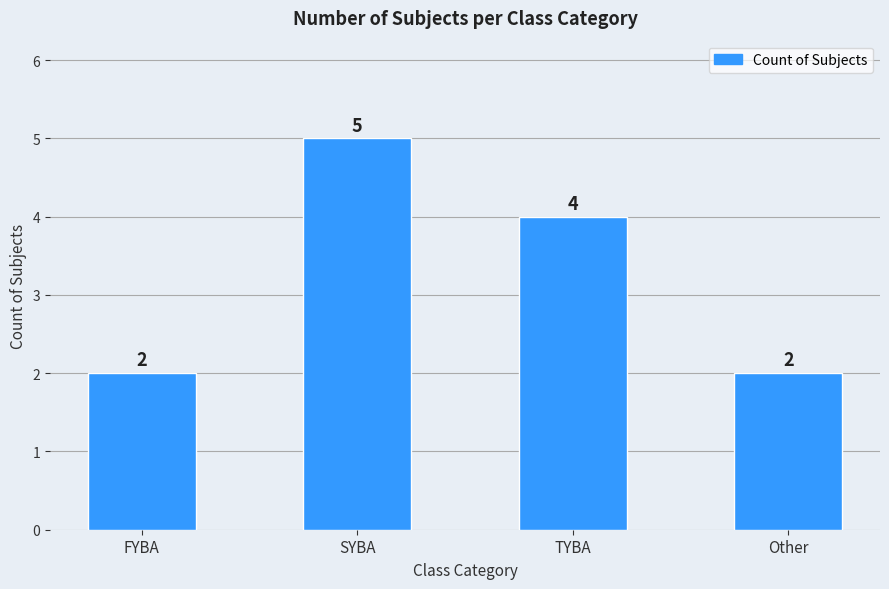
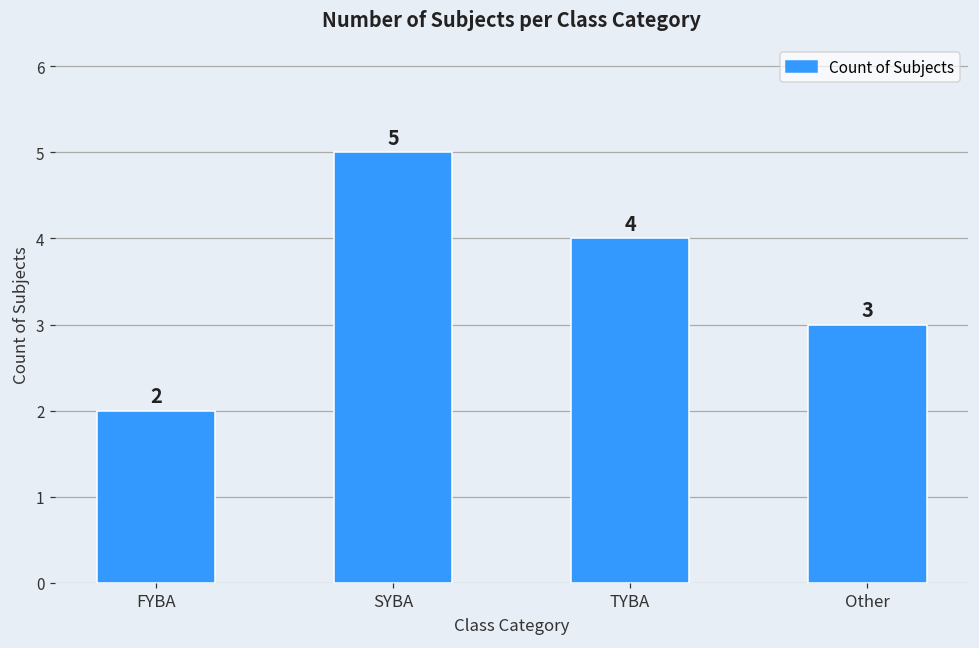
Other: 2 -> 3
